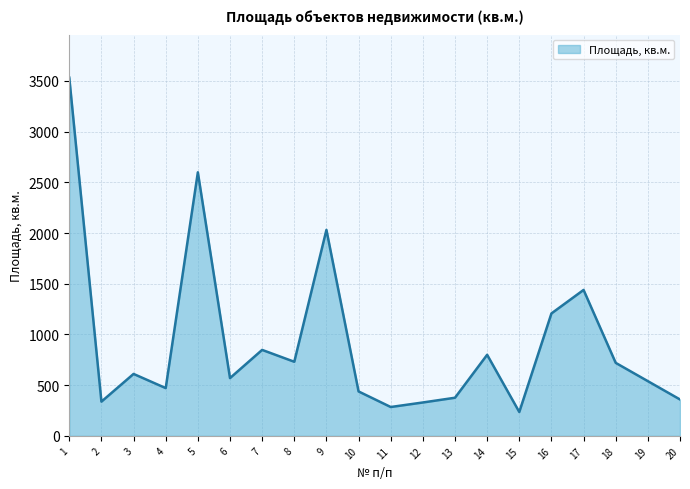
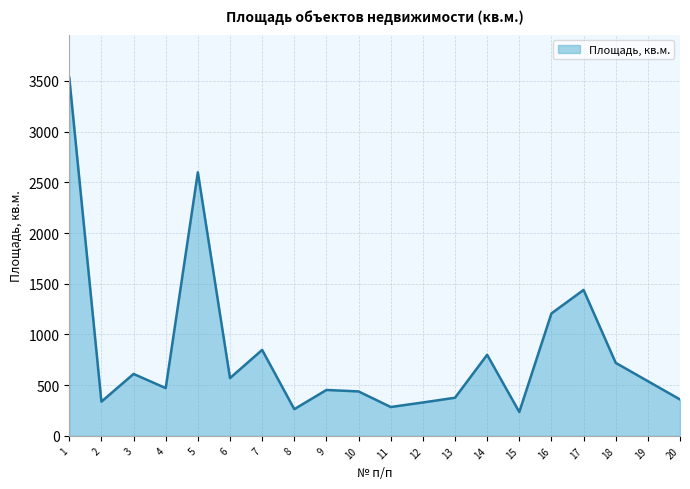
8: 730 -> 260
9: 2030 -> 450
